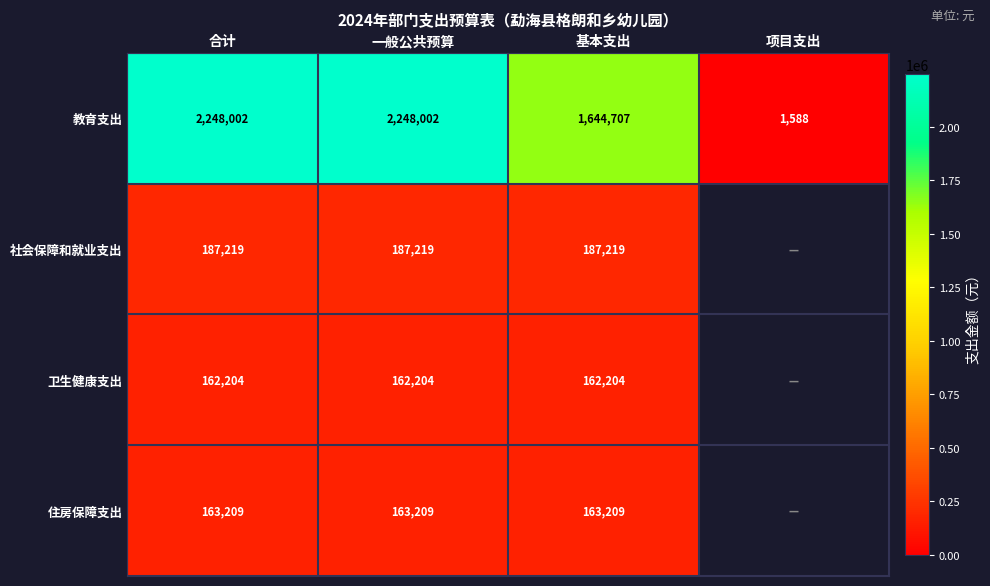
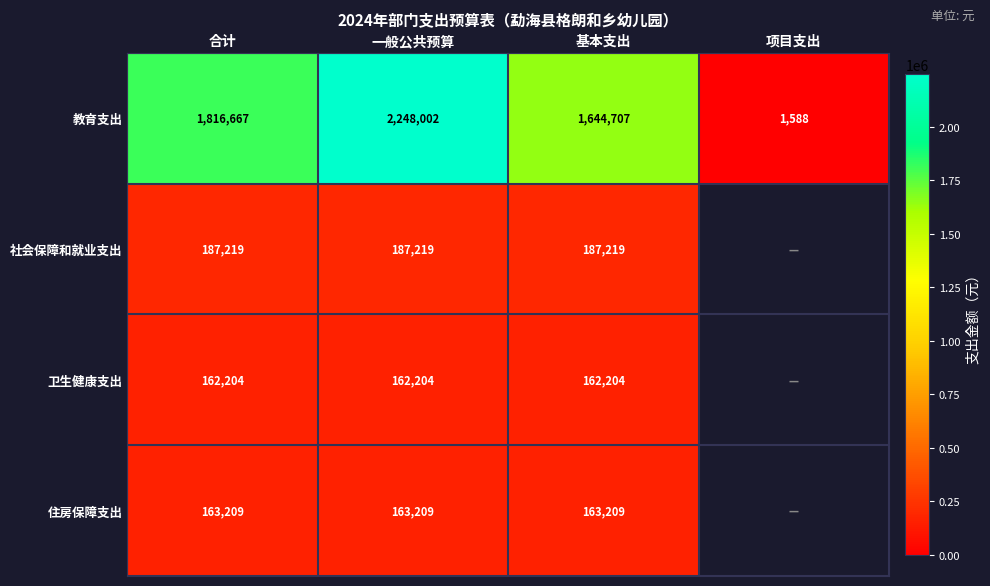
教育支出, 合计: 2,248,002 -> 1,816,667
